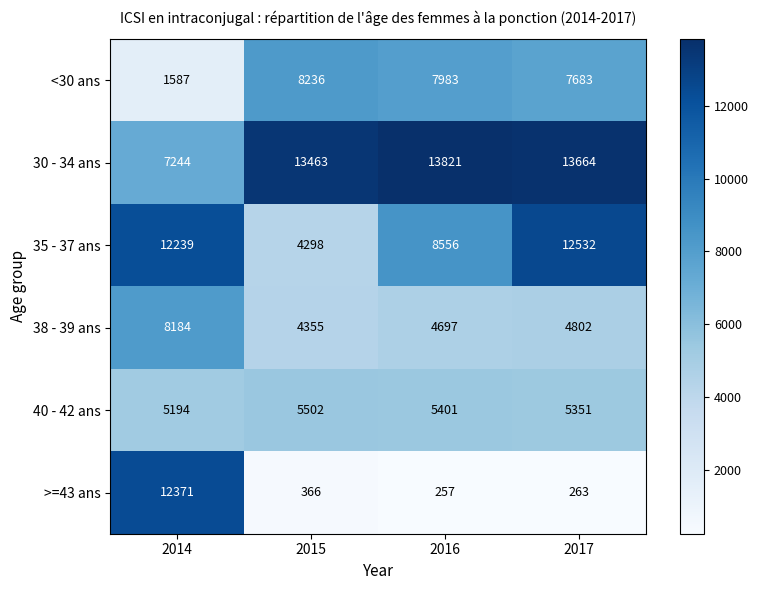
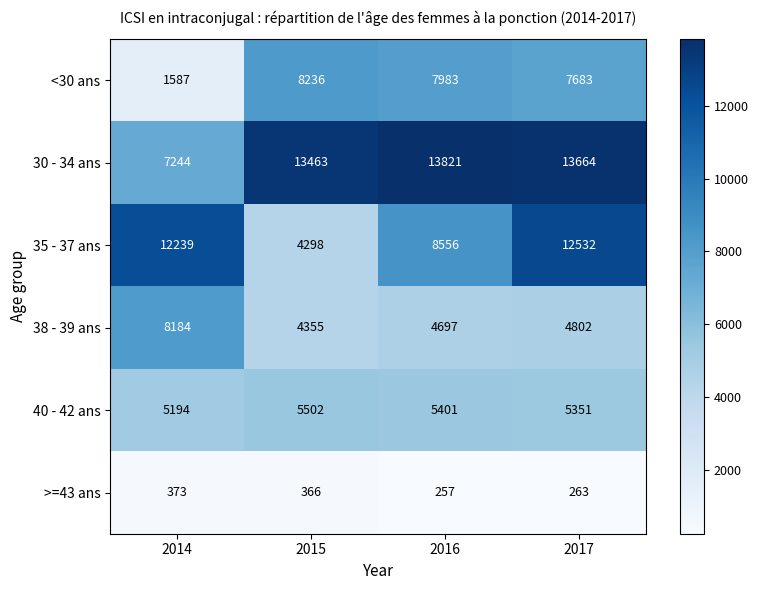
>=43 ans, 2014: 12371 -> 373
